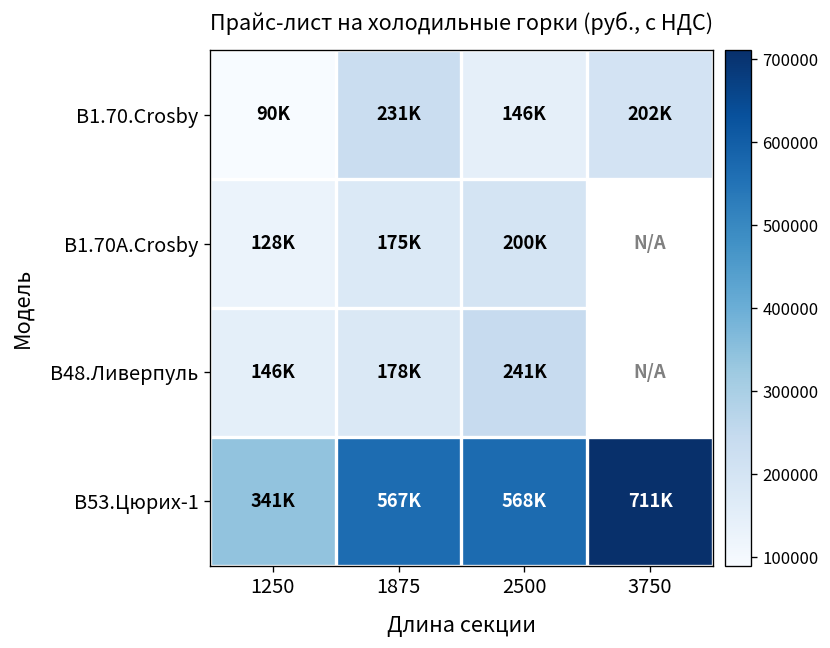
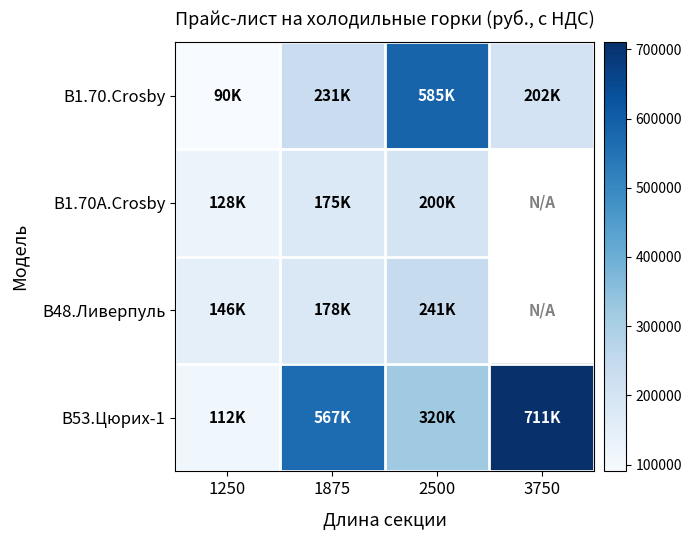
В1.70.Crosby, 2500: 146K -> 585K
В53.Цюрих-1, 1250: 341K -> 112K
В53.Цюрих-1, 2500: 568K -> 320K
